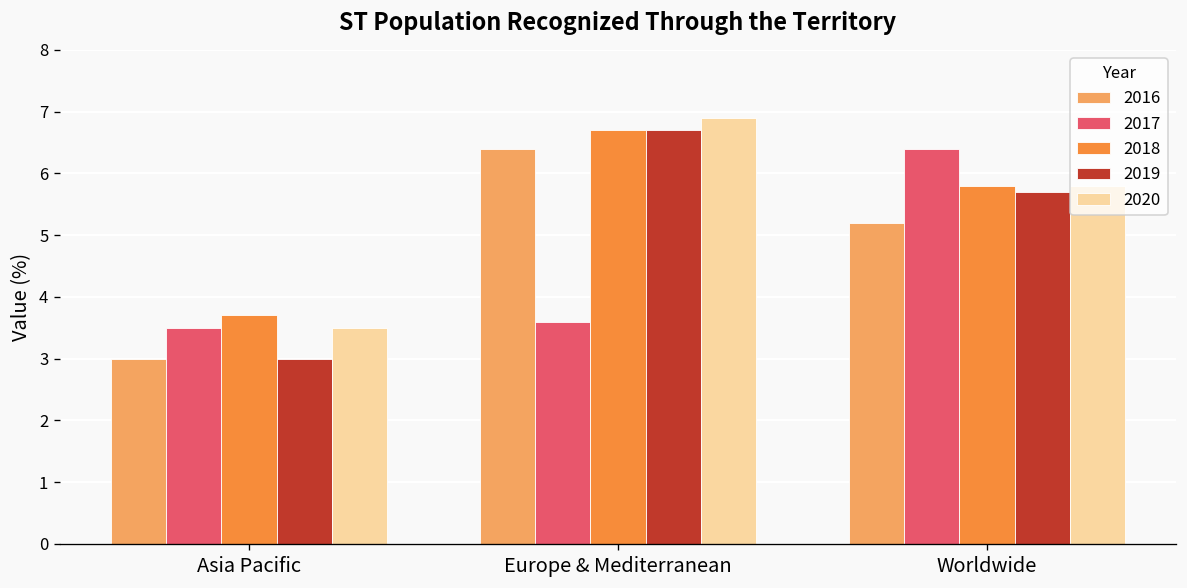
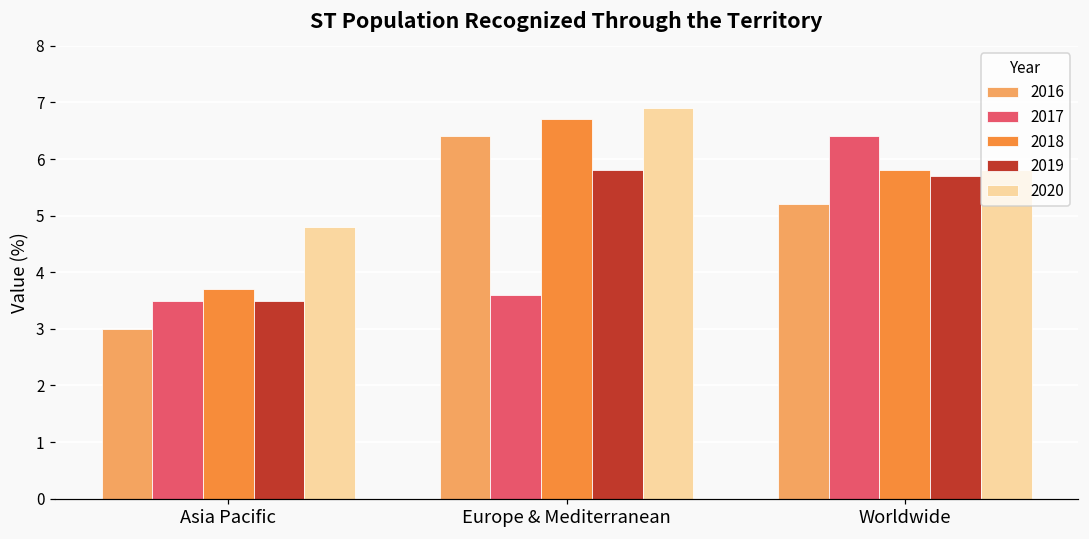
2019, Asia Pacific: 3.0 -> 3.5
2020, Asia Pacific: 3.5 -> 4.8
2019, Europe & Mediterranean: 6.7 -> 5.8
